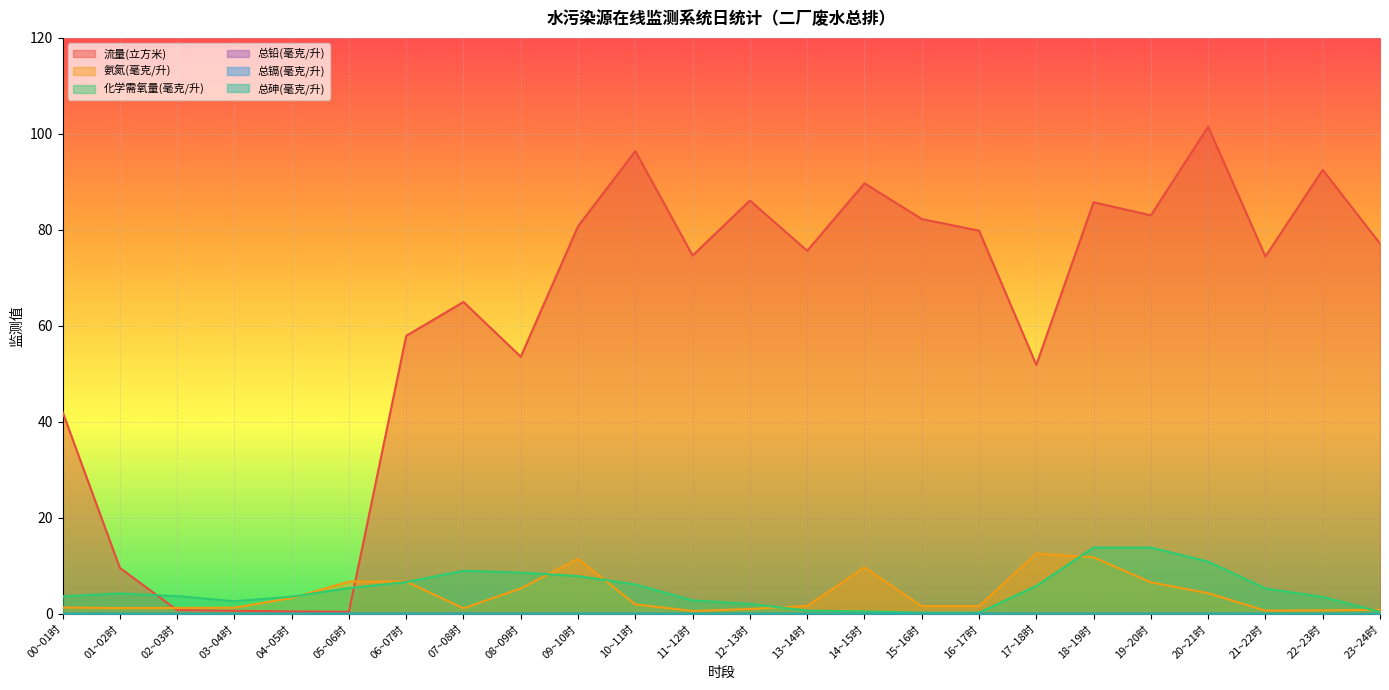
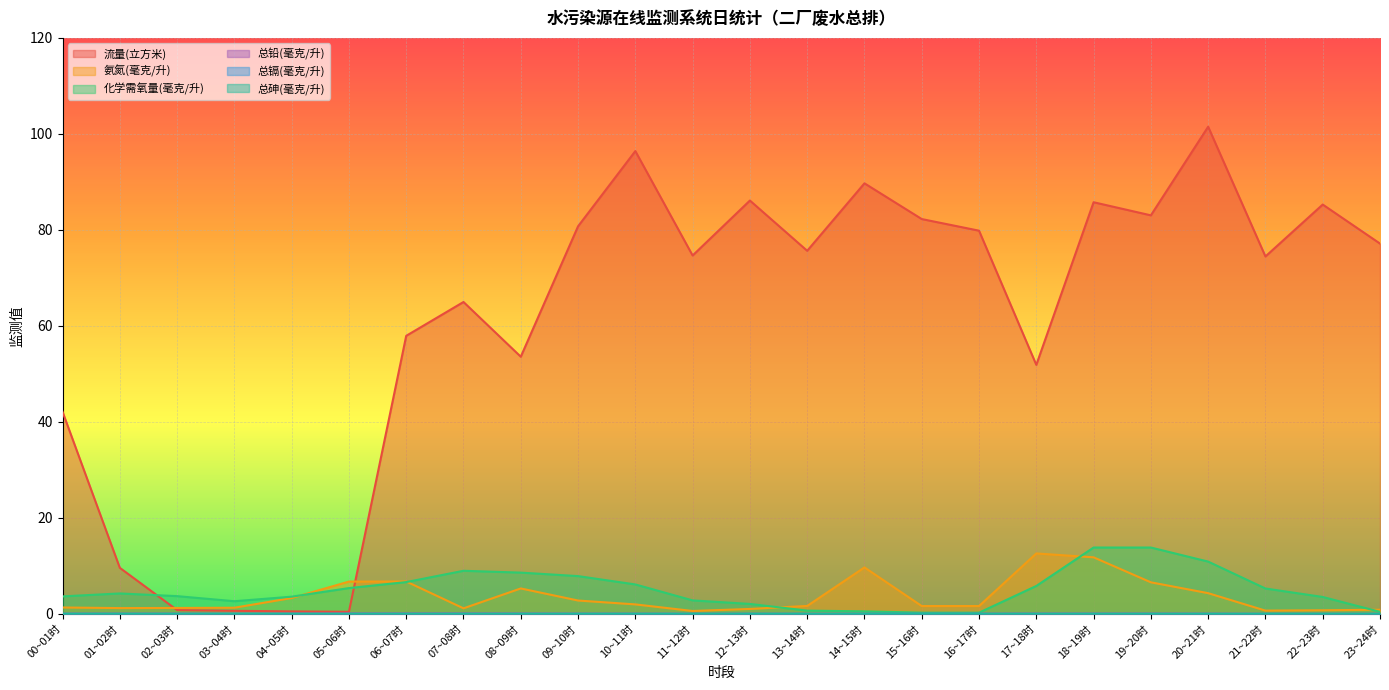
氨氮(毫克/升), 09~10时: 11 -> 3
流量(立方米), 22~23时: 93 -> 85
